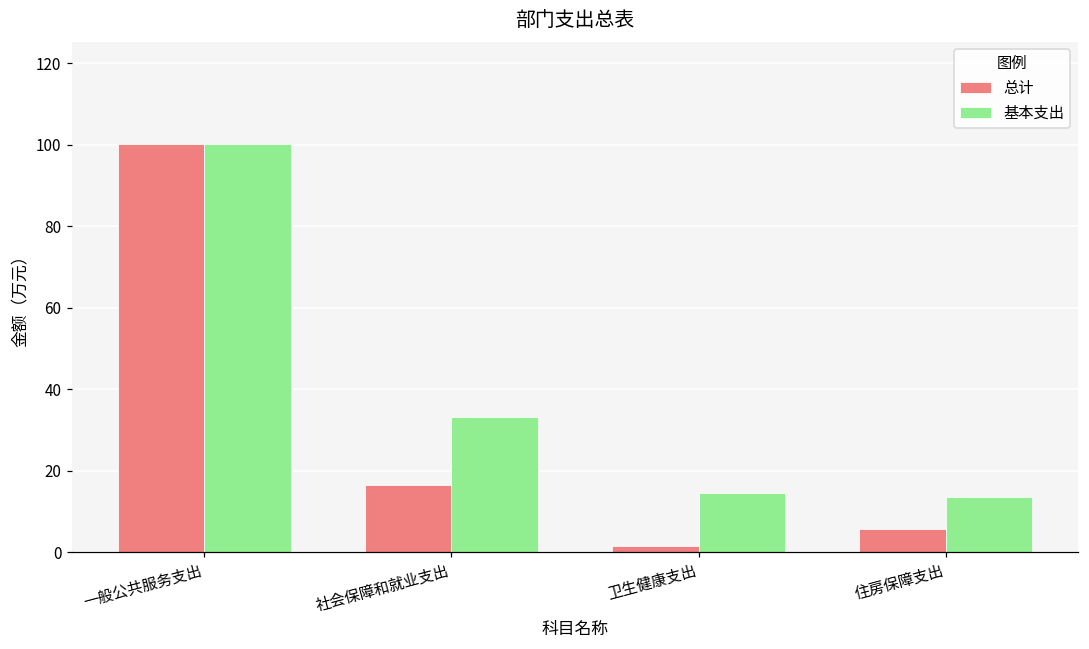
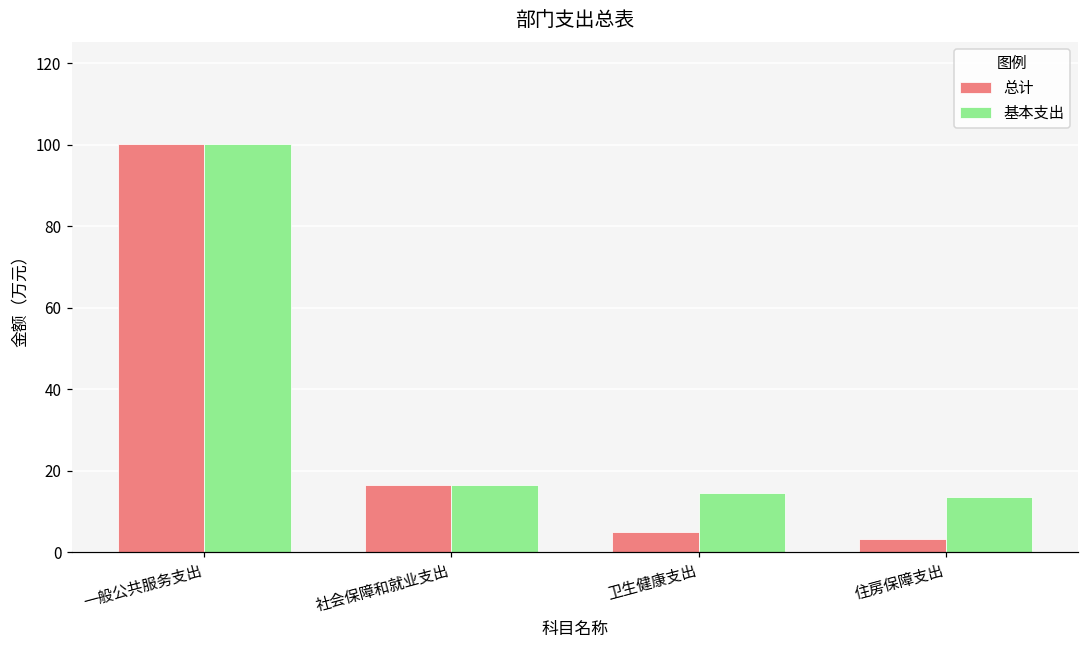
基本支出, 社会保障和就业支出: 33 -> 17
总计, 卫生健康支出: 2 -> 5
总计, 住房保障支出: 6 -> 3
